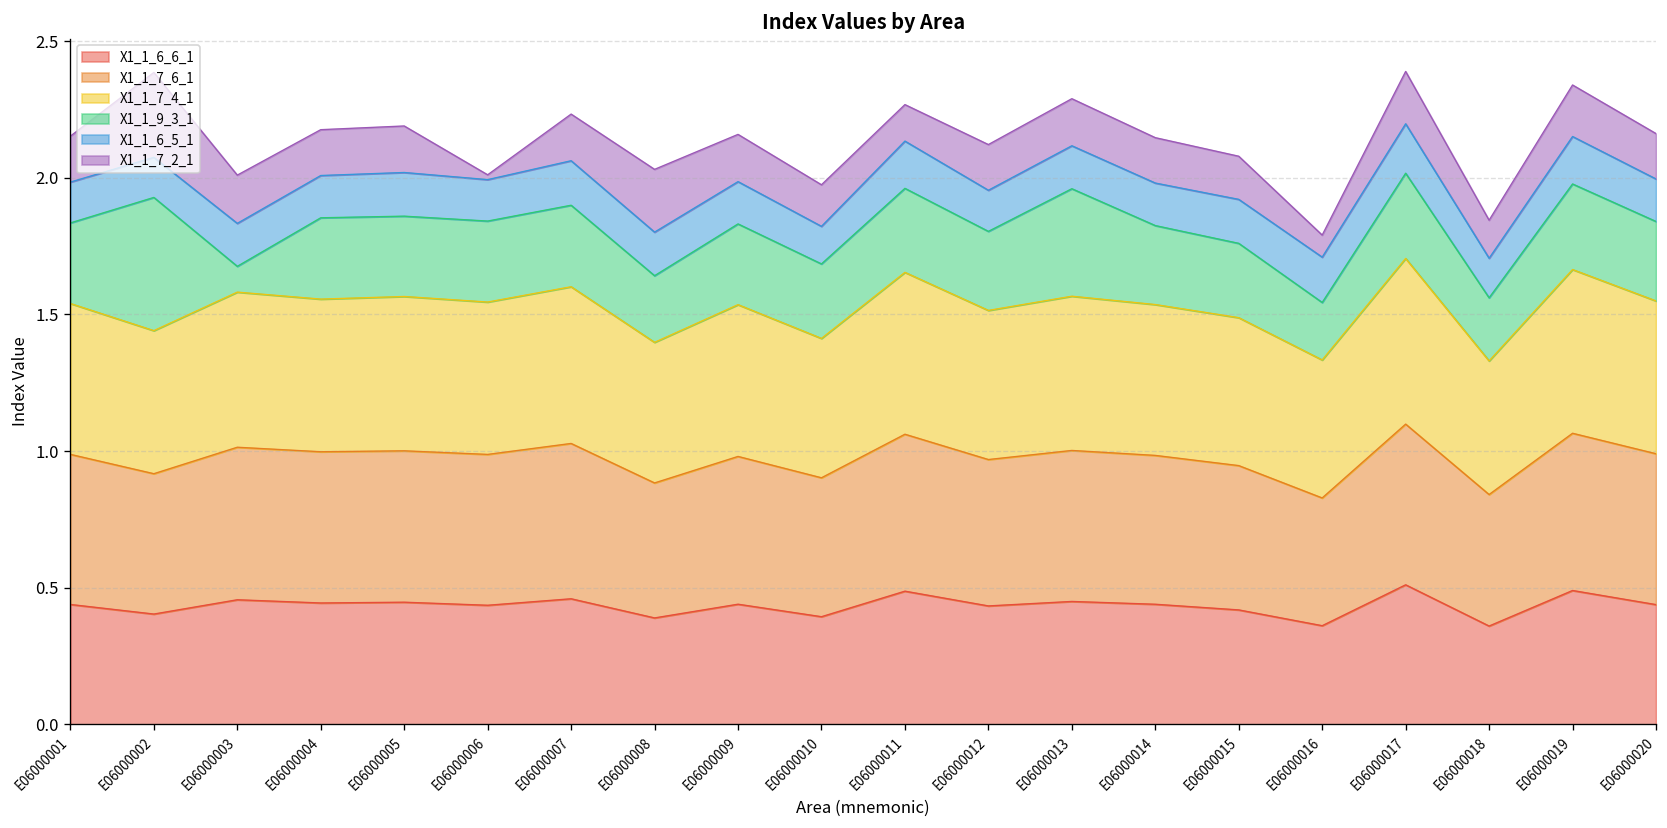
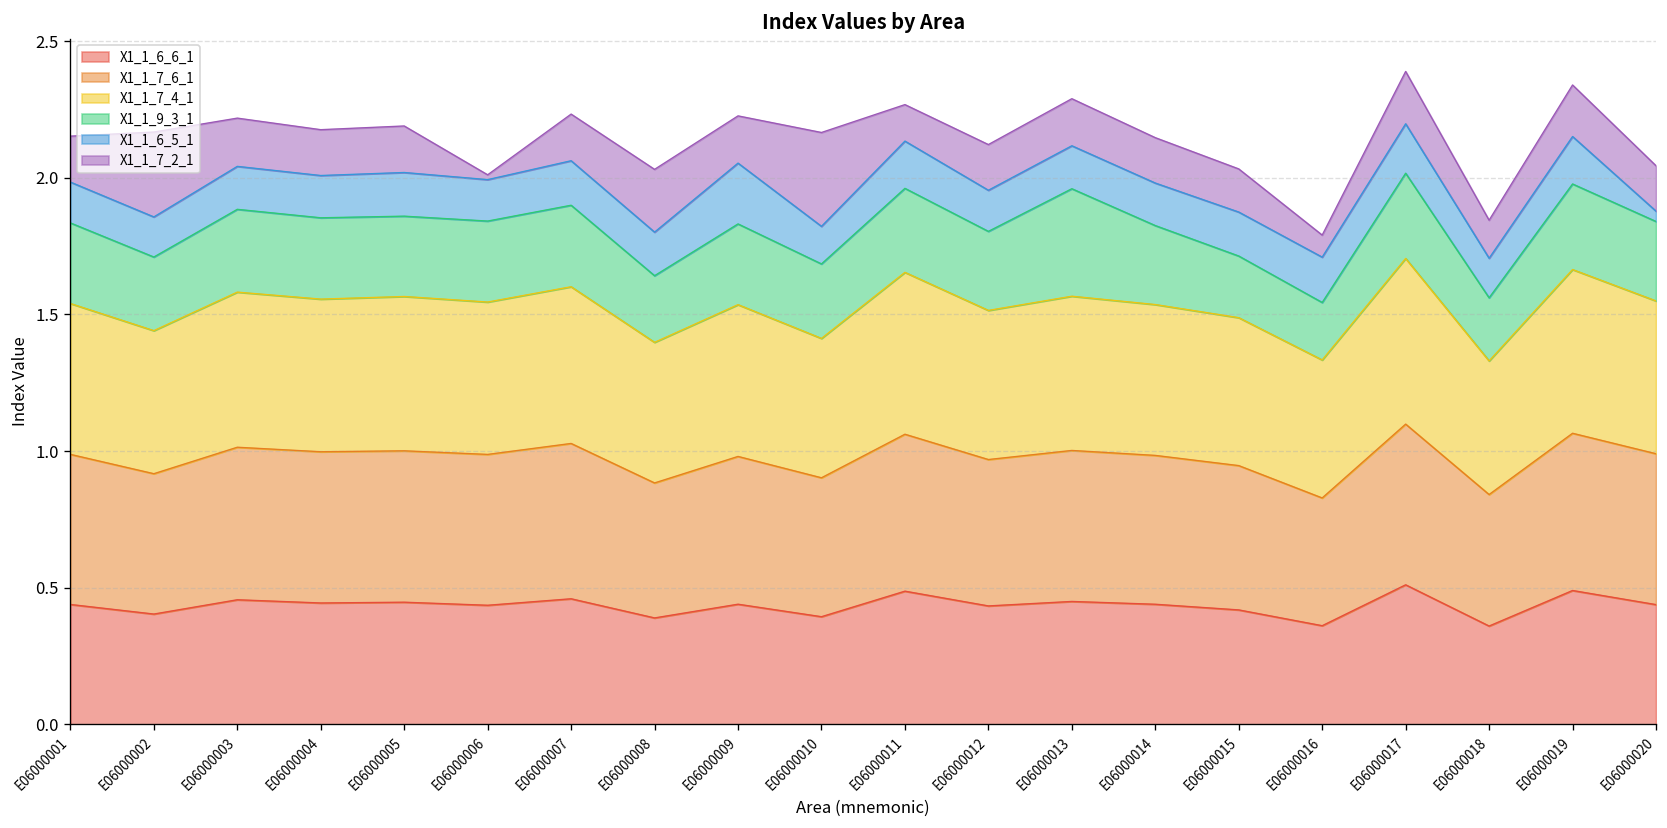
X1_1_9_3_1, E06000002: 0.49 -> 0.27
X1_1_9_3_1, E06000003: 0.09 -> 0.30
X1_1_6_5_1, E06000009: 0.15 -> 0.22
X1_1_7_2_1, E06000010: 0.15 -> 0.34
X1_1_9_3_1, E06000015: 0.27 -> 0.23
X1_1_6_5_1, E06000020: 0.16 -> 0.04
